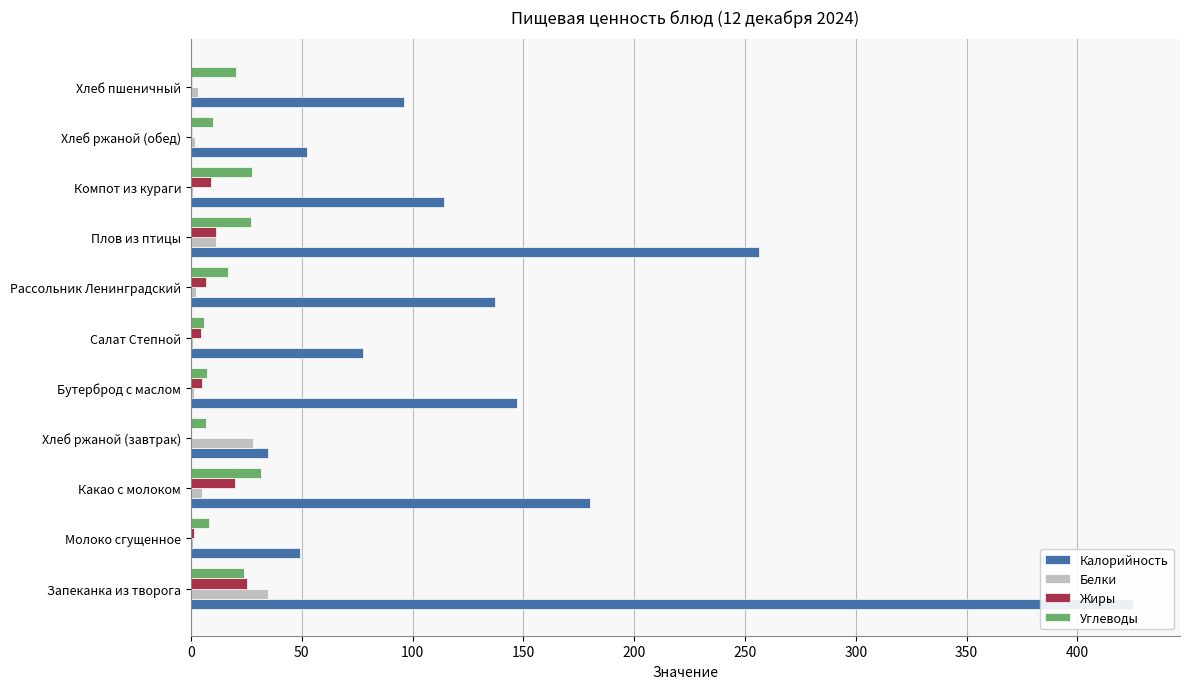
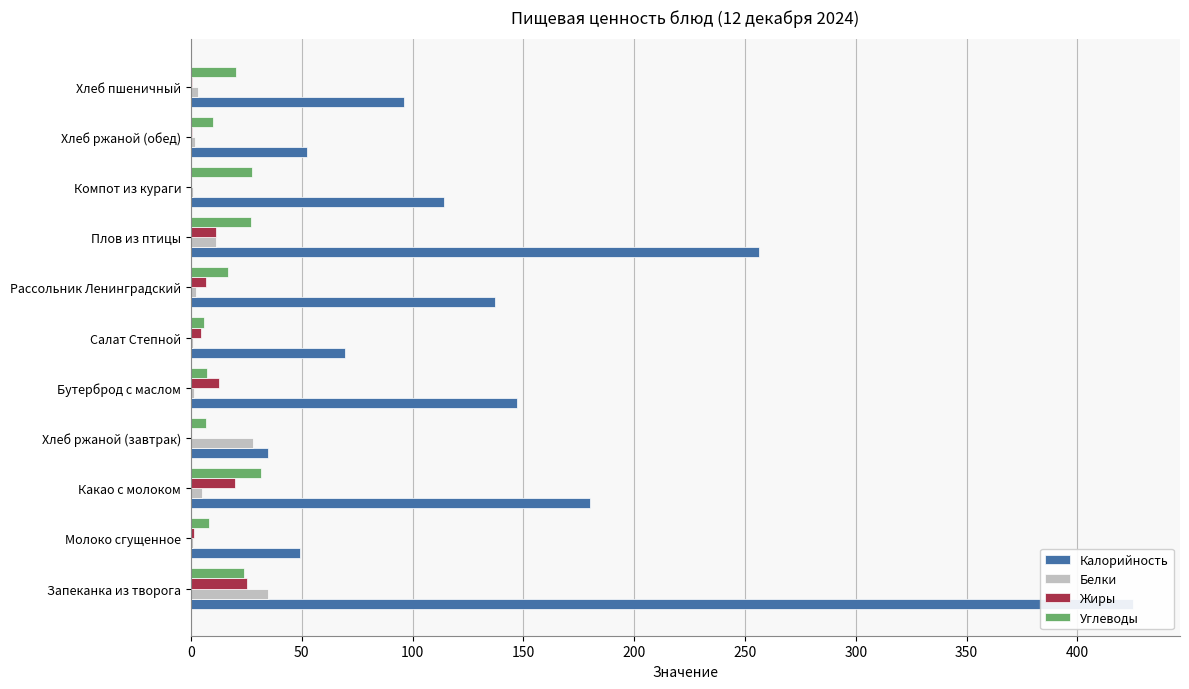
Жиры, Компот из кураги: 9 -> 0
Калорийность, Салат Степной: 78 -> 70
Жиры, Бутерброд с маслом: 5 -> 13
